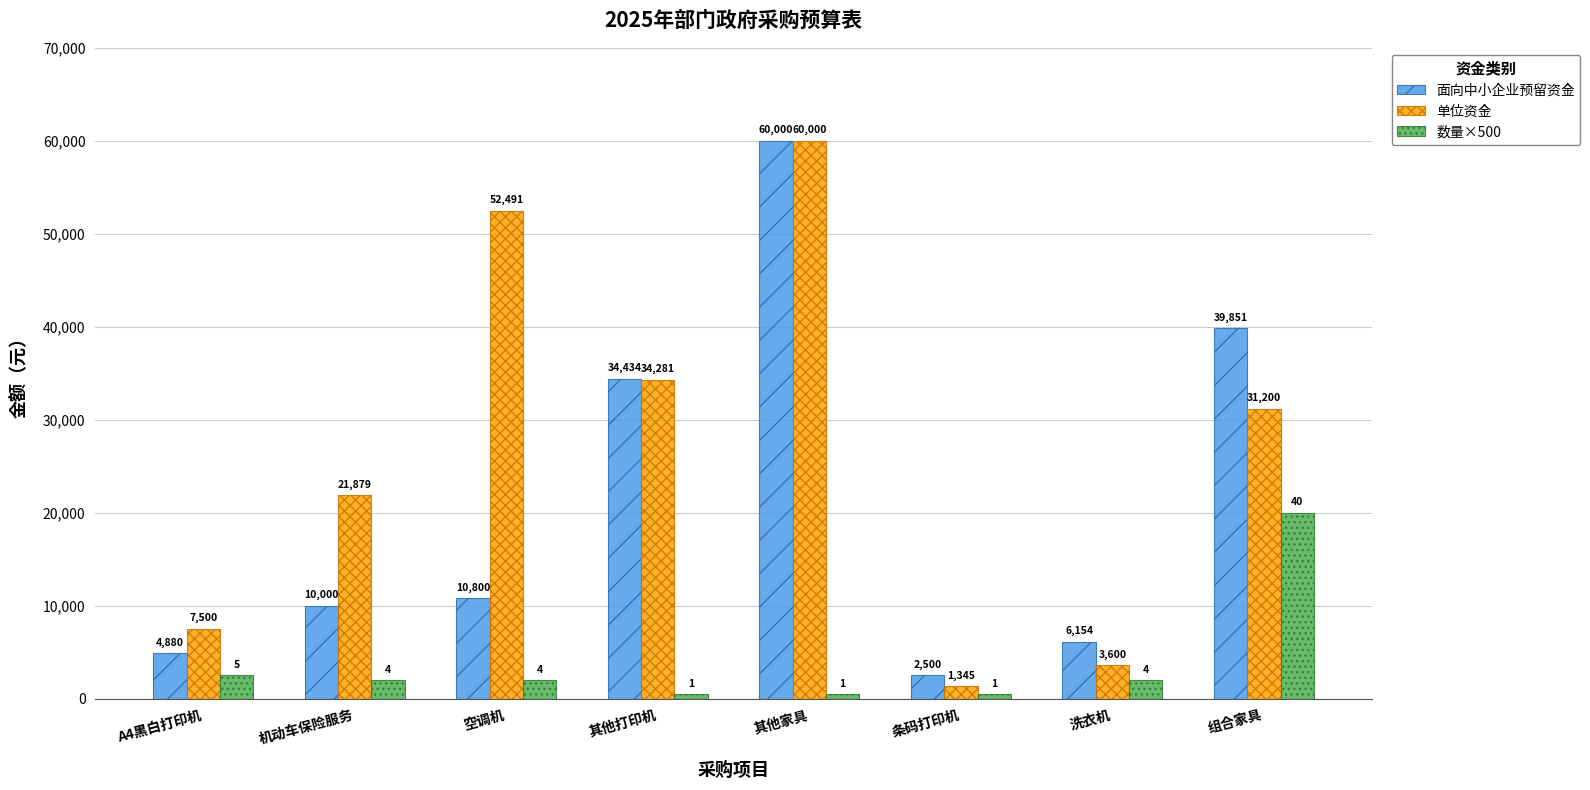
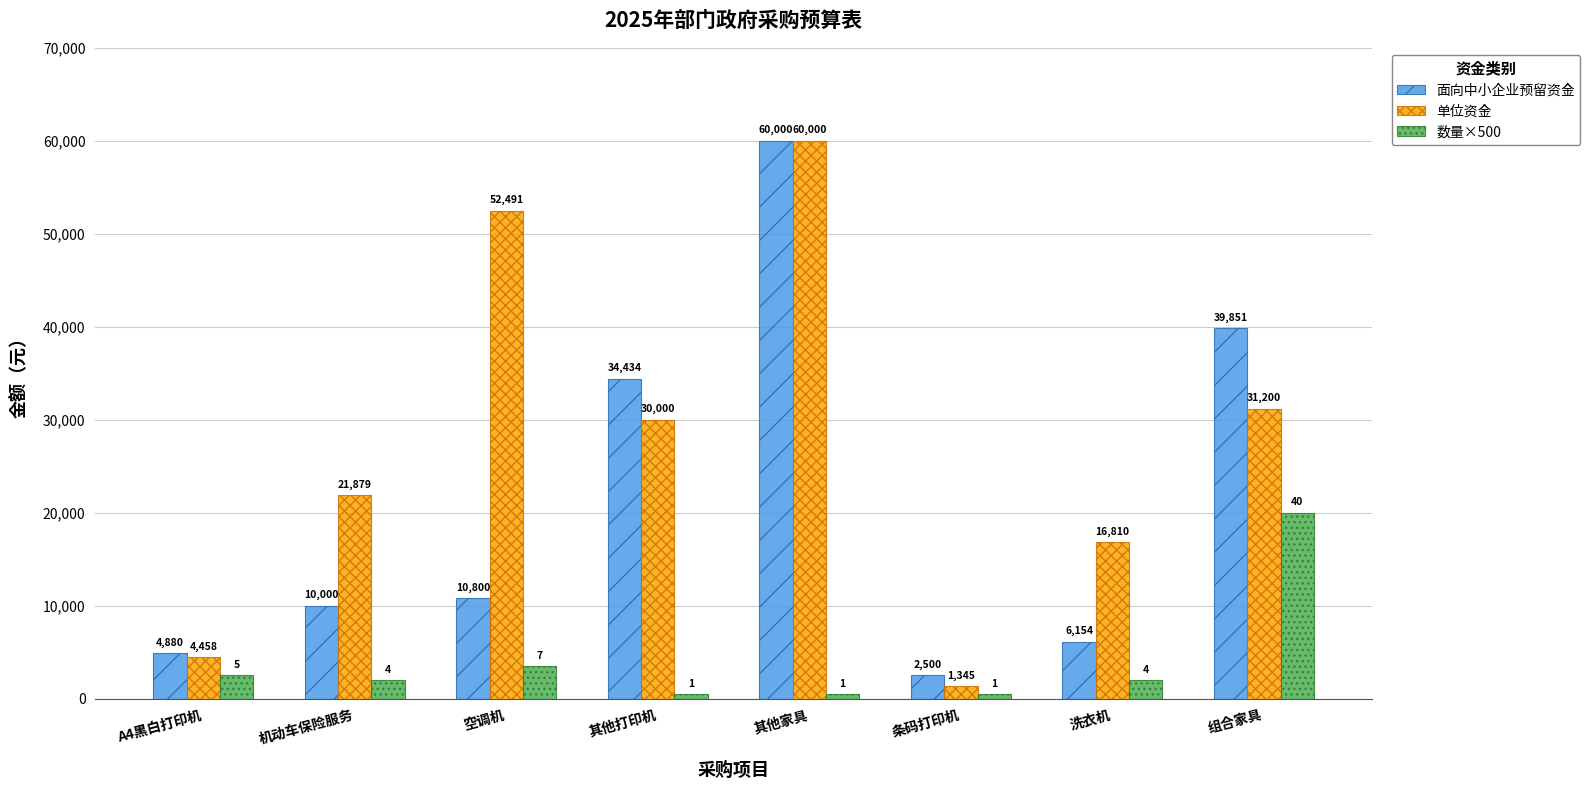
单位资金, A4黑白打印机: 7,500 -> 4,458
数量×500, 空调机: 4 -> 7
单位资金, 其他打印机: 34,281 -> 30,000
单位资金, 洗衣机: 3,600 -> 16,810
